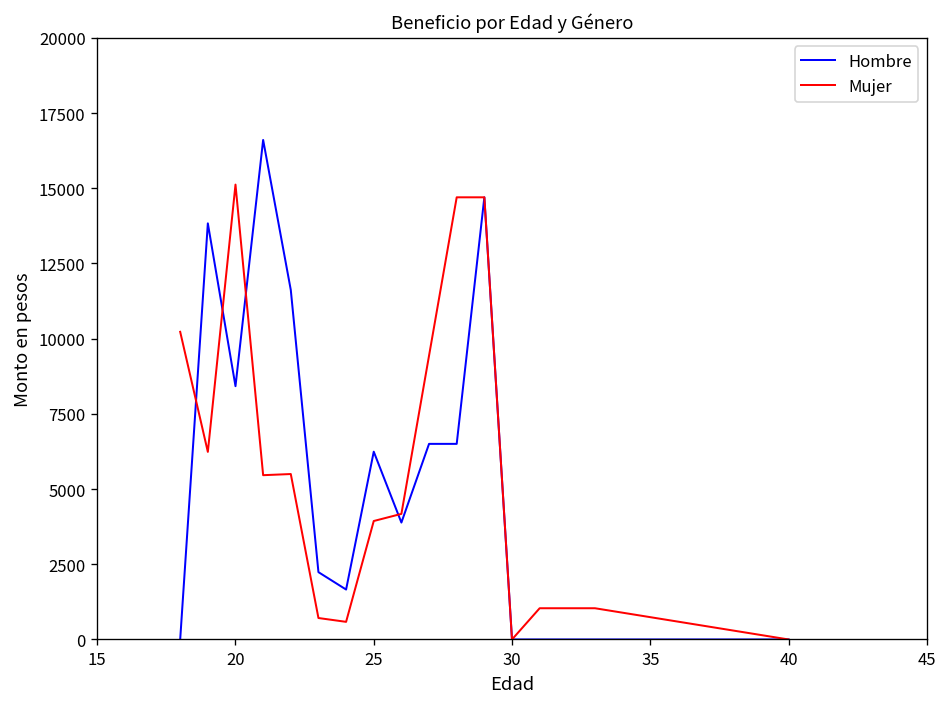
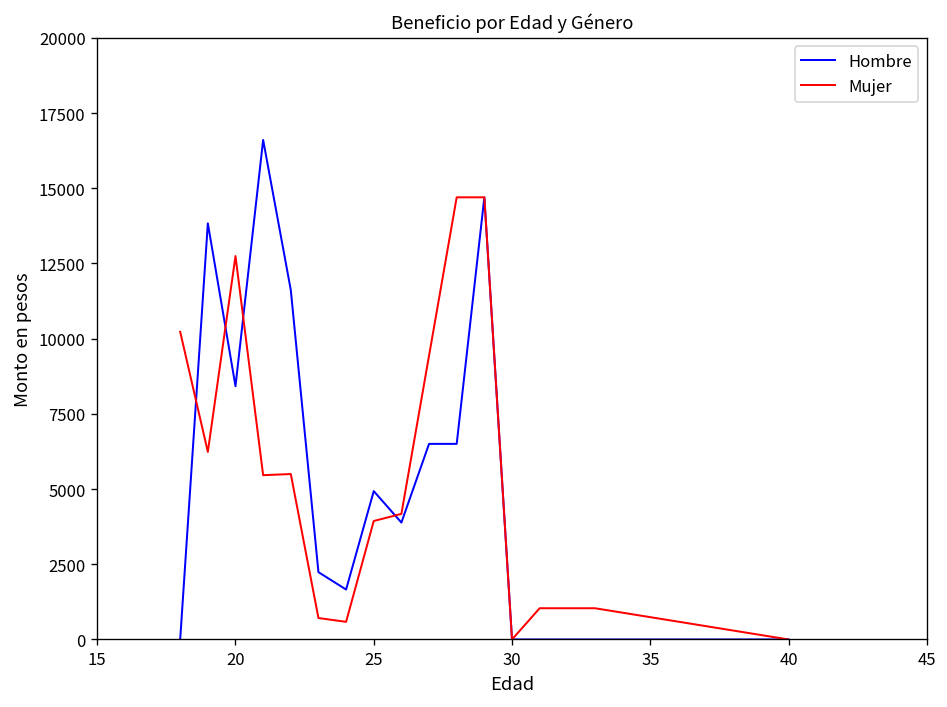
Mujer, 20: 15100 -> 12700
Hombre, 25: 6200 -> 4900
